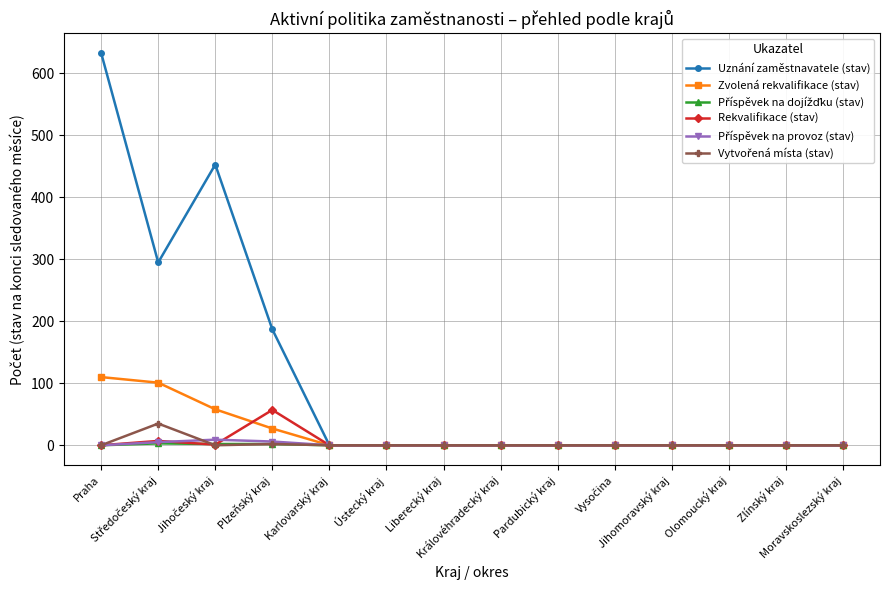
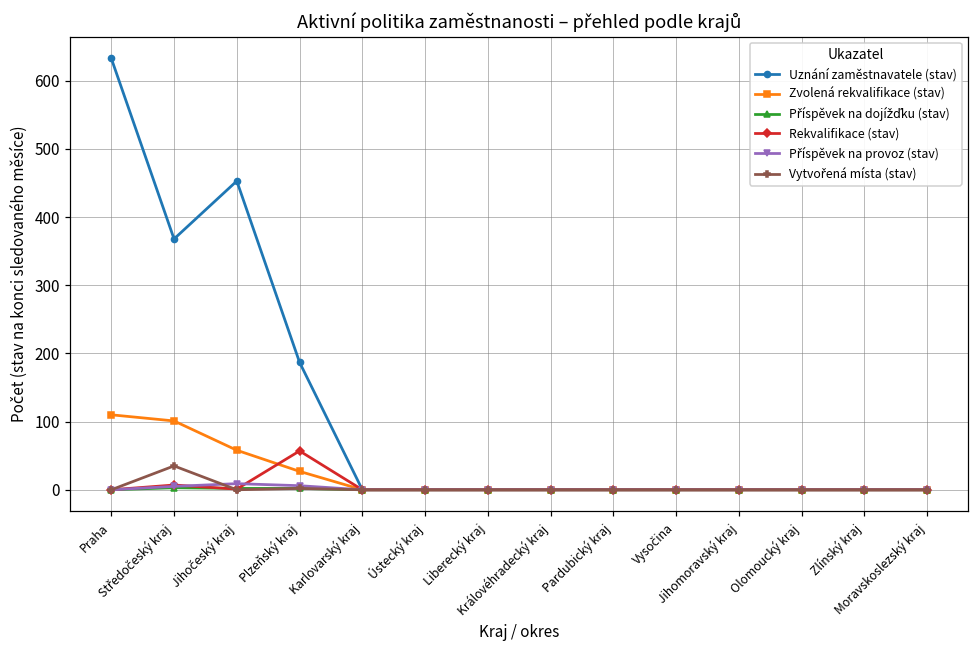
Uznání zaměstnavatele (stav), Středočeský kraj: 300 -> 370
